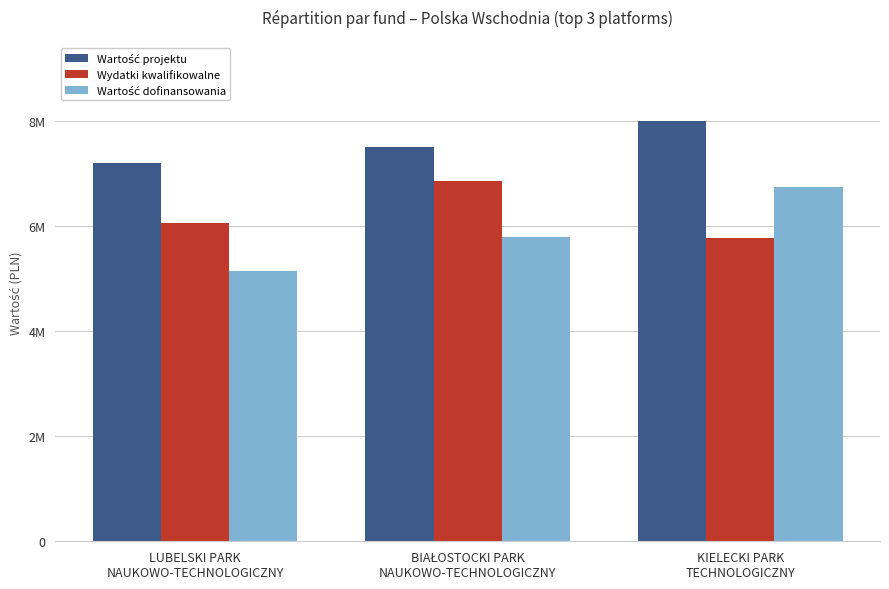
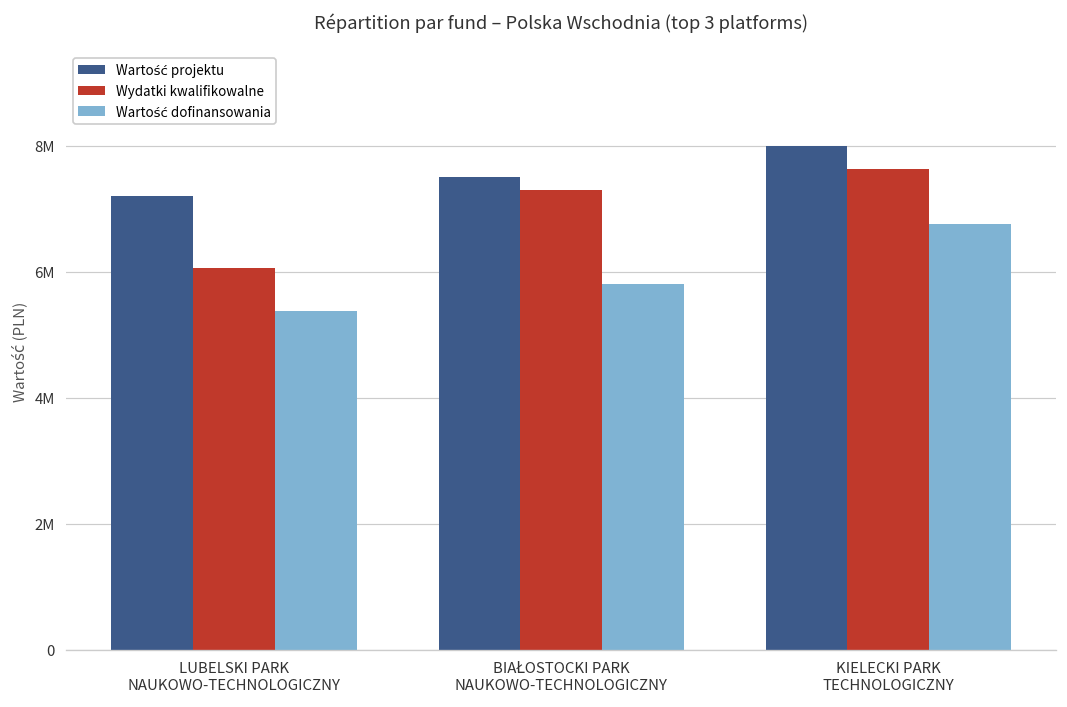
Wartość dofinansowania, LUBELSKI PARK NAUKOWO-TECHNOLOGICZNY: 5200000 -> 5400000
Wydatki kwalifikowalne, BIAŁOSTOCKI PARK NAUKOWO-TECHNOLOGICZNY: 6900000 -> 7300000
Wydatki kwalifikowalne, KIELECKI PARK TECHNOLOGICZNY: 5800000 -> 7600000
